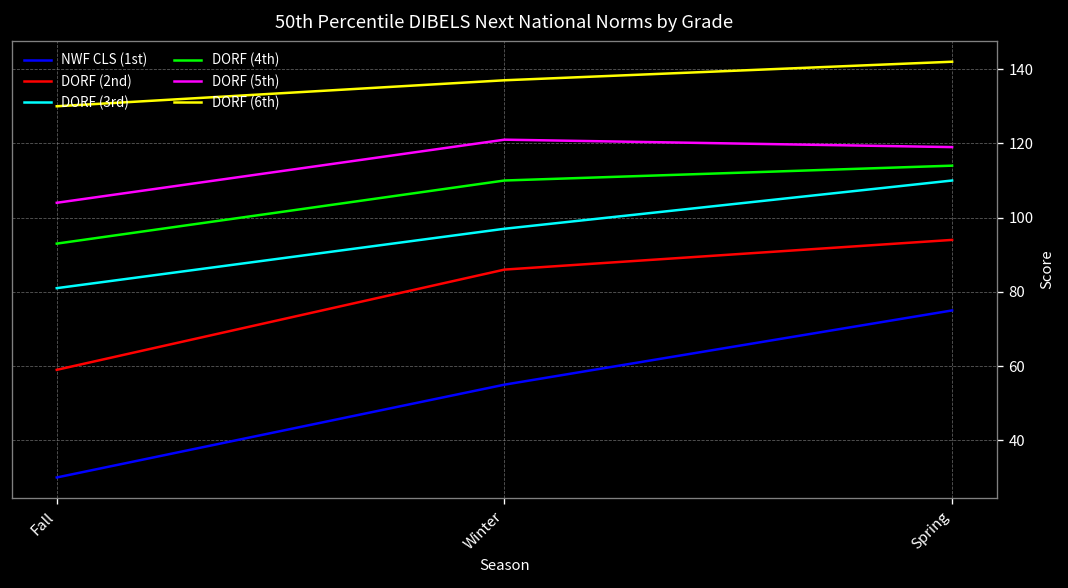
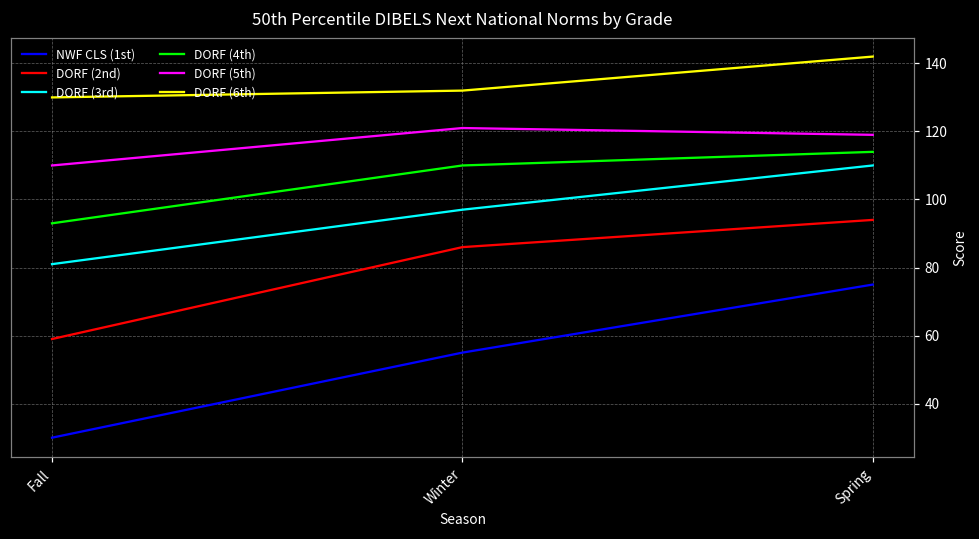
DORF (5th), Fall: 104 -> 110
DORF (6th), Winter: 137 -> 132
